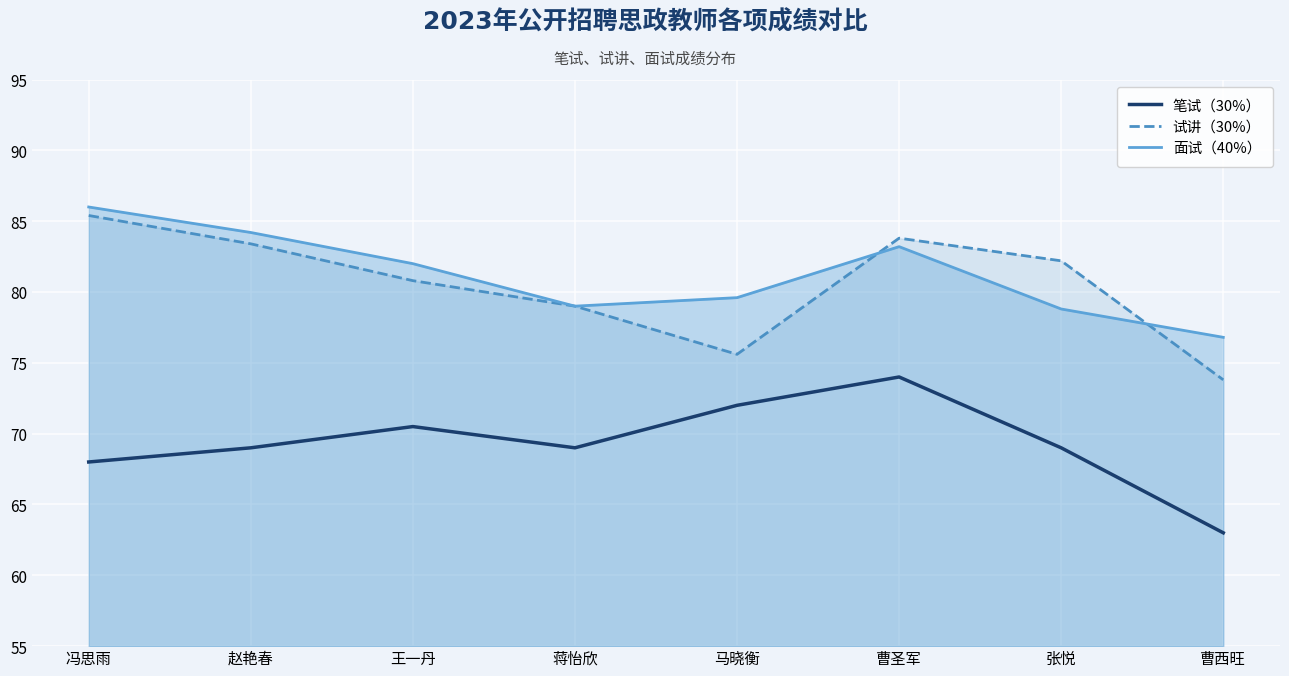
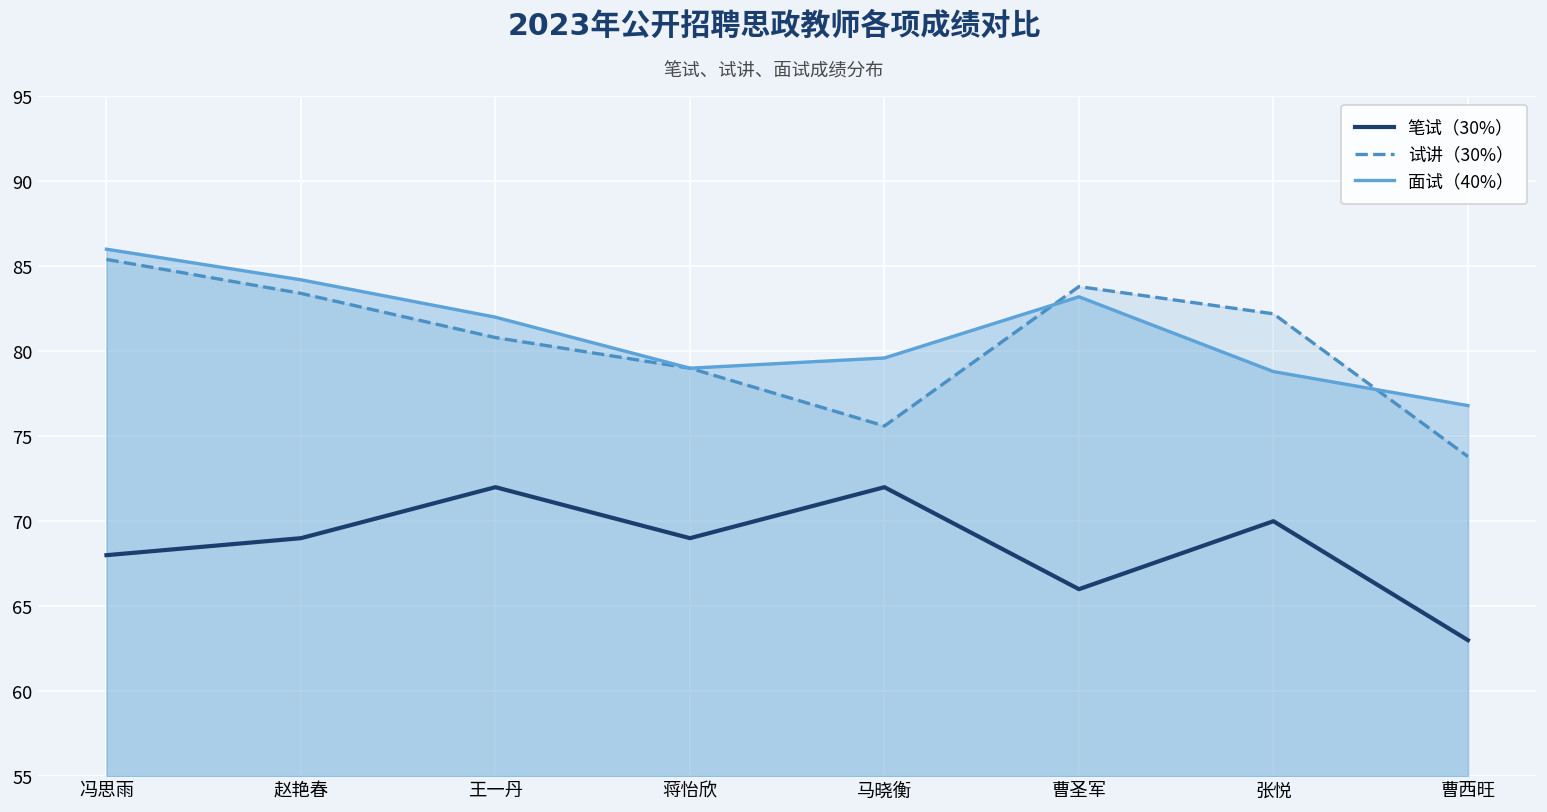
笔试（30%）, 王一丹: 70.5 -> 72.0
笔试（30%）, 曹圣军: 74 -> 66
笔试（30%）, 张悦: 69 -> 70
